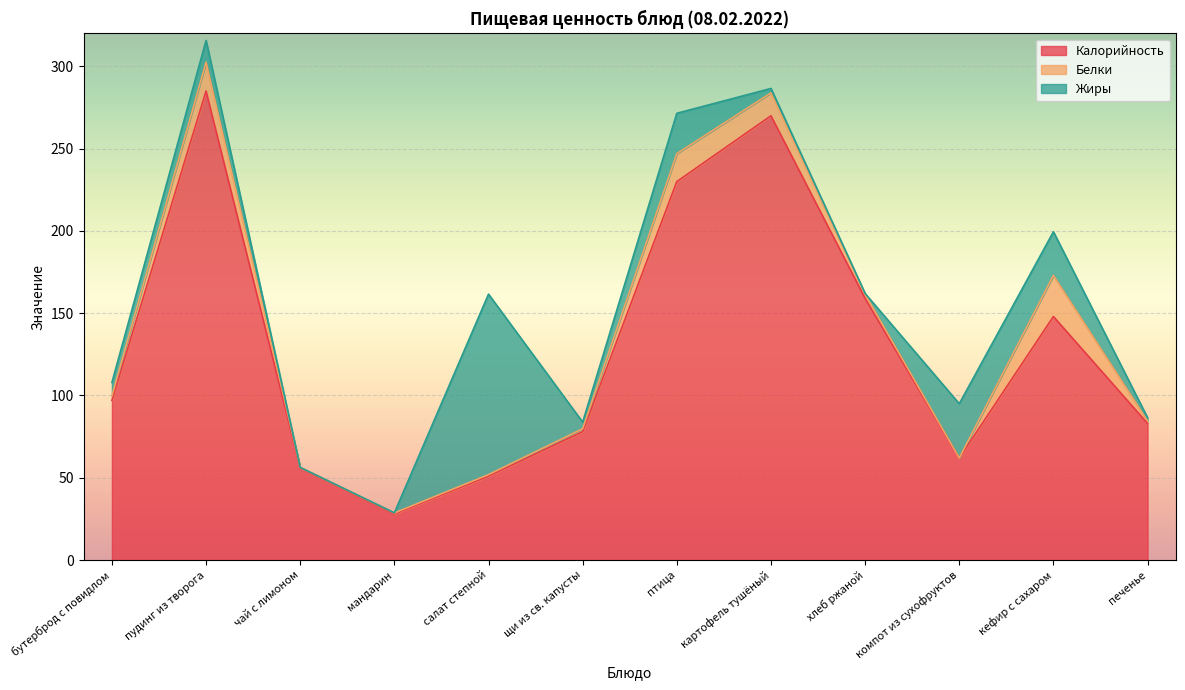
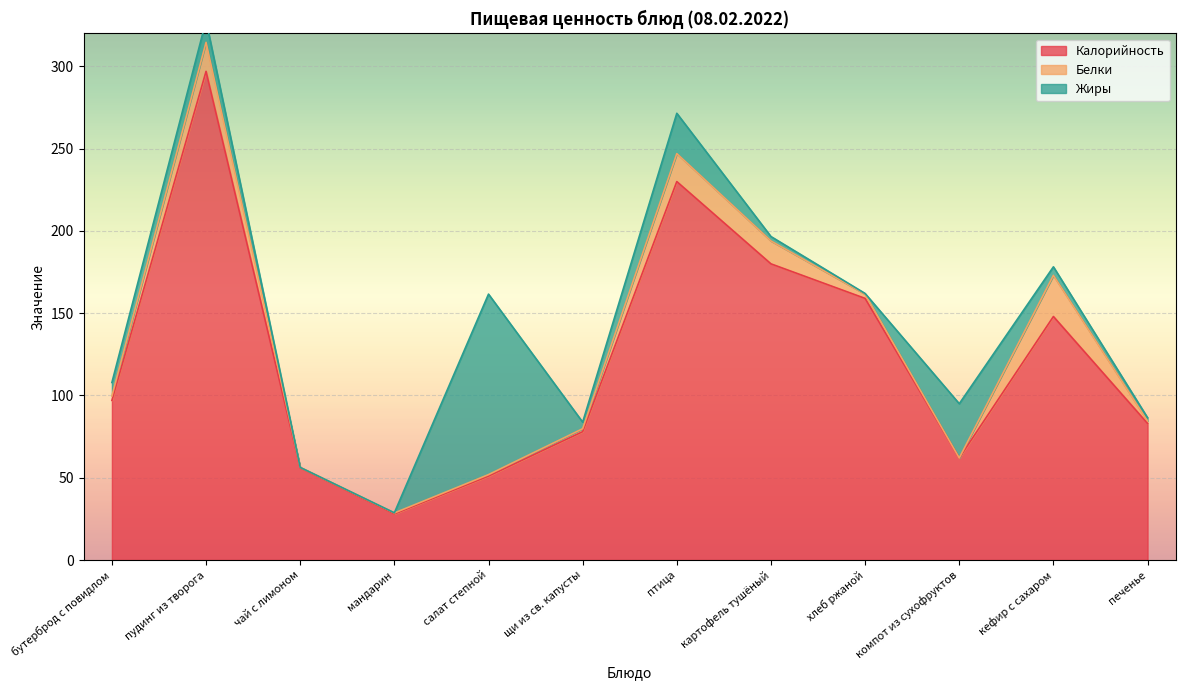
Калорийность, пудинг из творога: 285 -> 297
Калорийность, картофель тушёный: 270 -> 180
Жиры, кефир с сахаром: 27 -> 5
